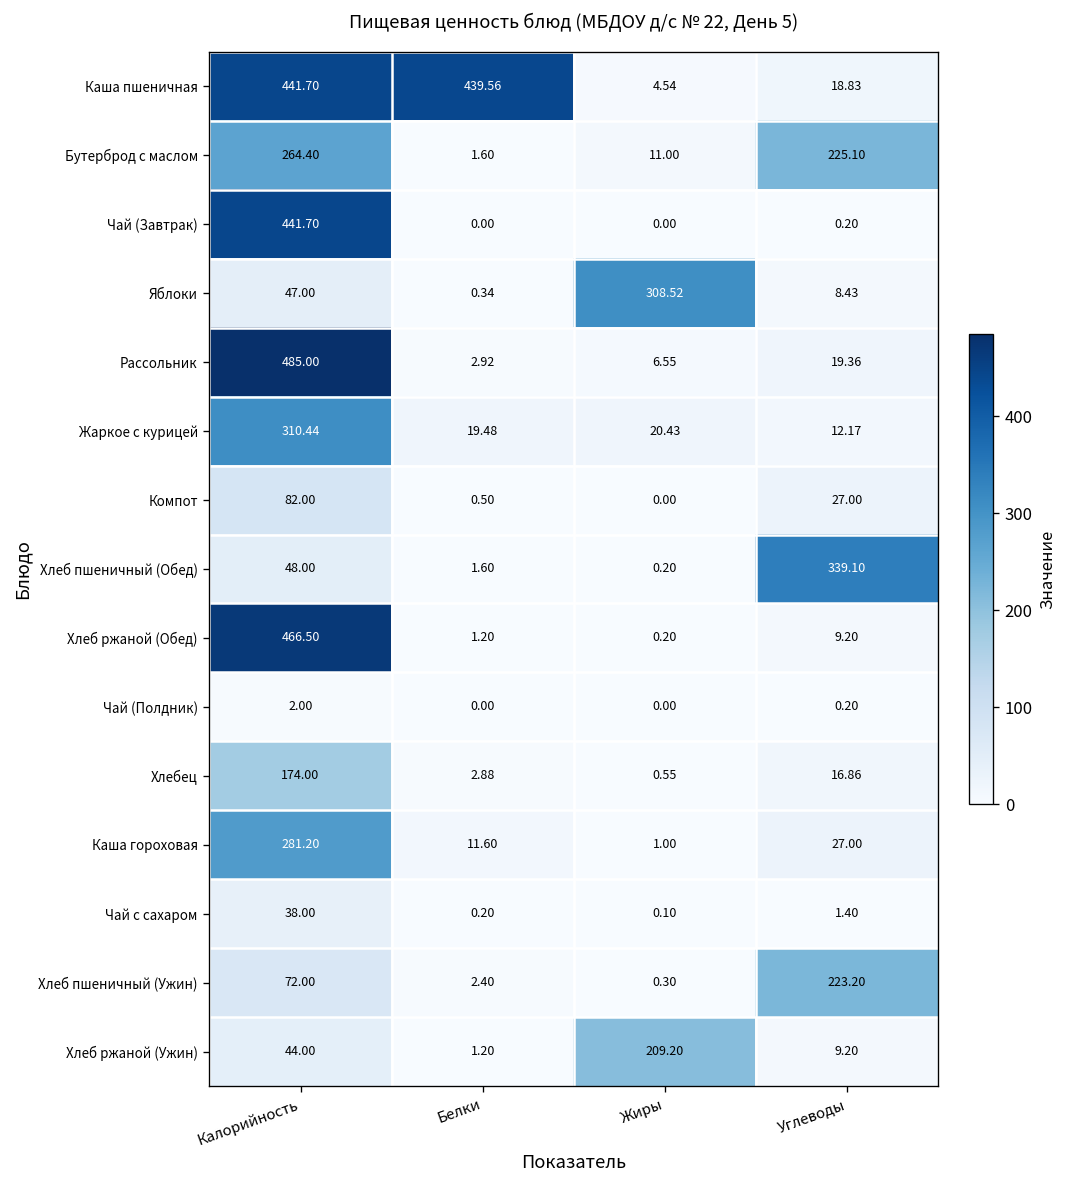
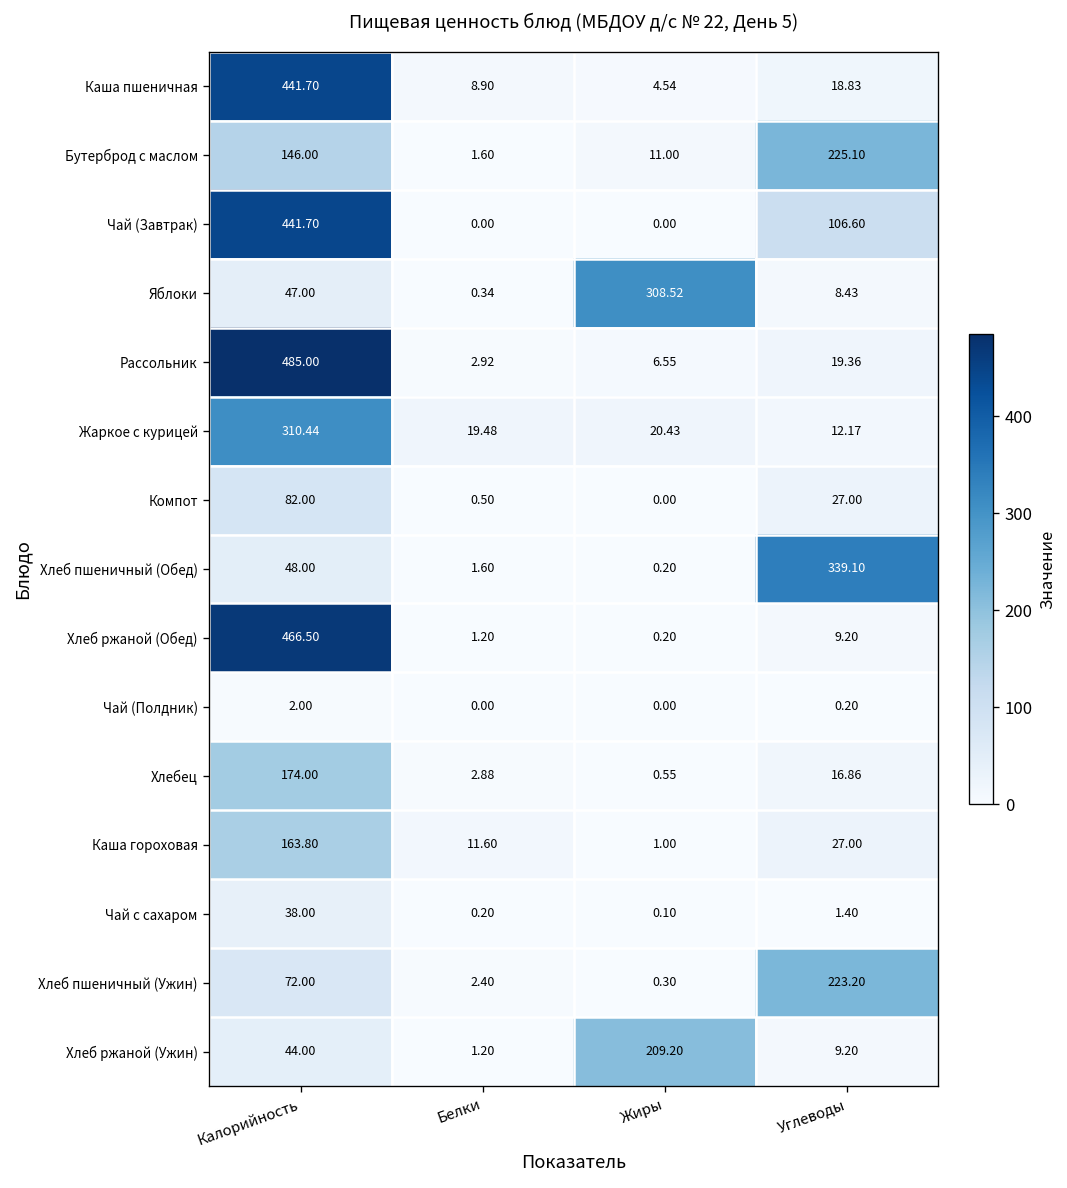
Каша пшеничная, Белки: 439.56 -> 8.90
Бутерброд с маслом, Калорийность: 264.40 -> 146.00
Чай (Завтрак), Углеводы: 0.20 -> 106.60
Каша гороховая, Калорийность: 281.20 -> 163.80
